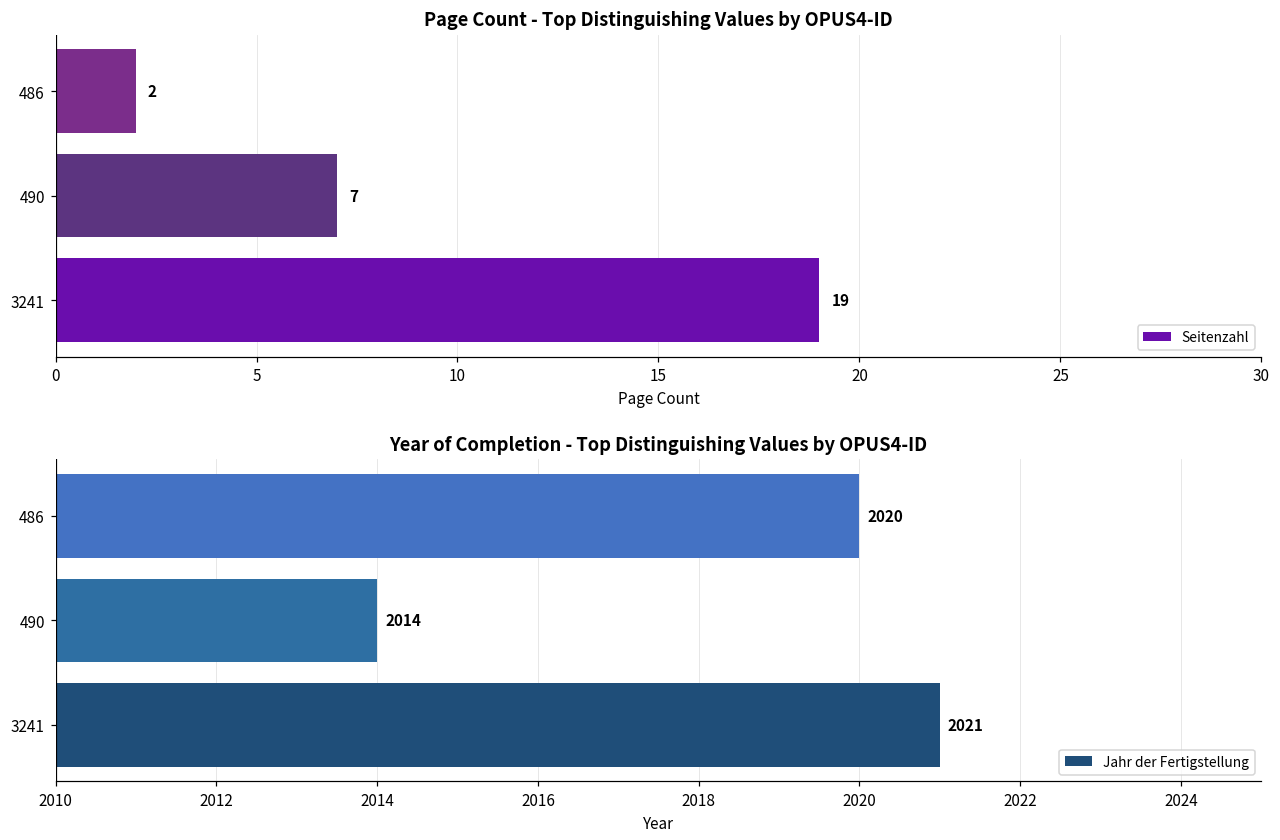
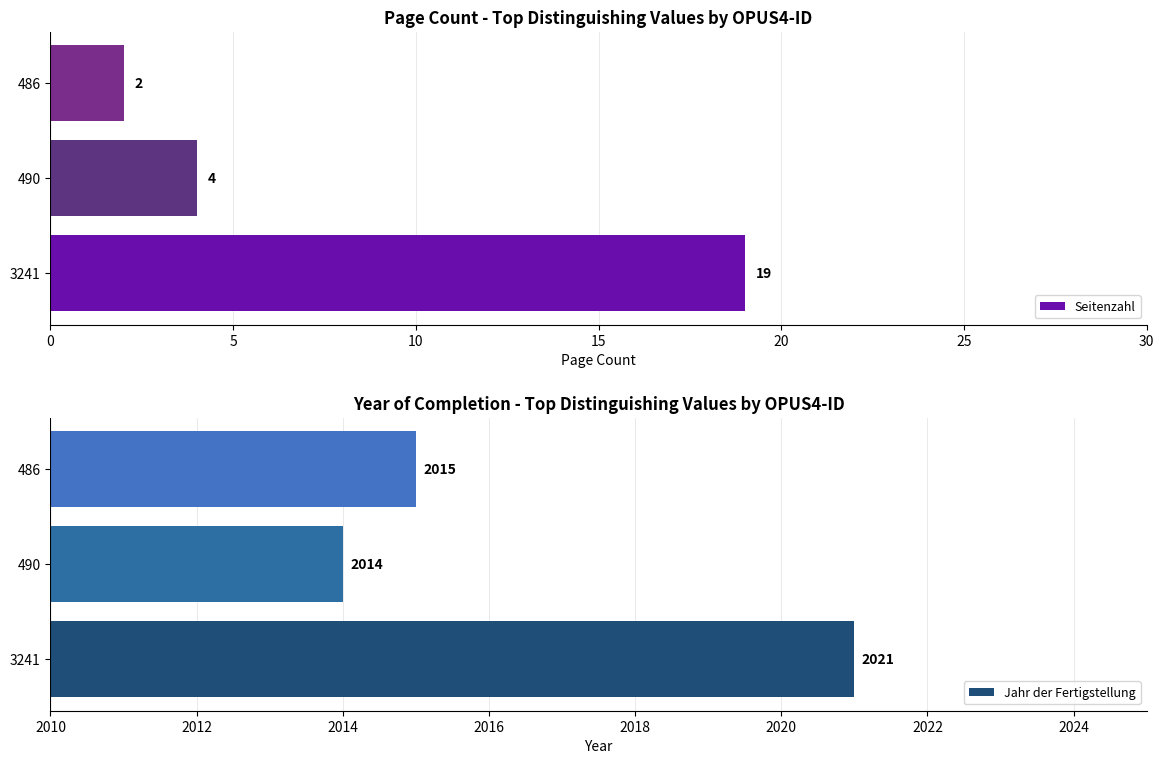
Page Count - Top Distinguishing Values by OPUS4-ID, 490: 7 -> 4
Year of Completion - Top Distinguishing Values by OPUS4-ID, 486: 2020 -> 2015
